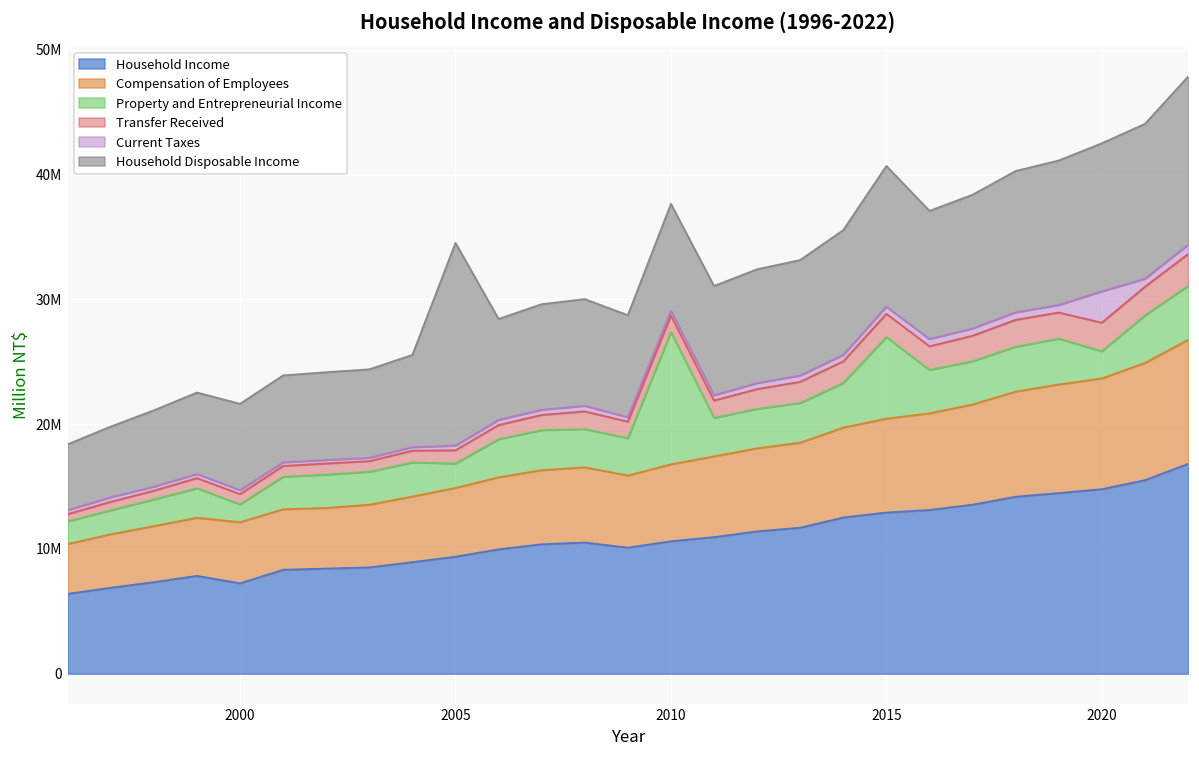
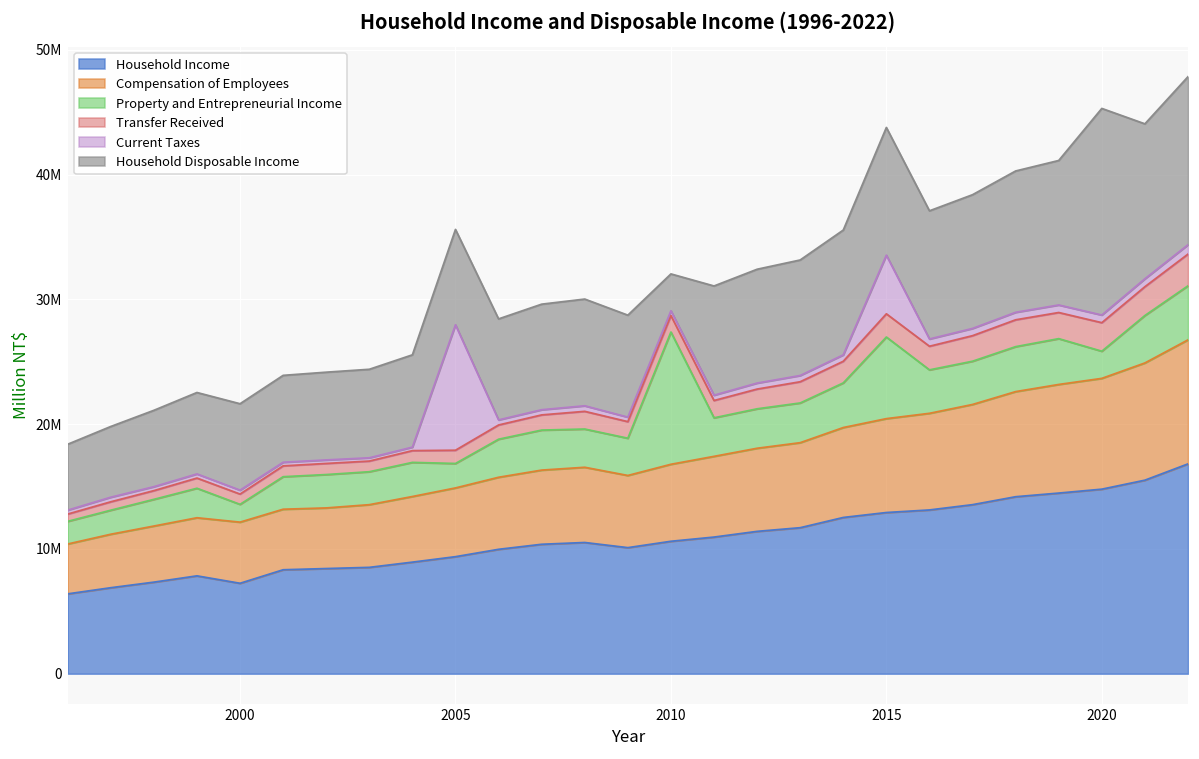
Current Taxes, 2005: 400000 -> 10100000
Household Disposable Income, 2005: 16200000 -> 7600000
Household Disposable Income, 2010: 8600000 -> 3000000
Current Taxes, 2015: 600000 -> 4700000
Household Disposable Income, 2015: 11300000 -> 10200000
Current Taxes, 2020: 2500000 -> 600000
Household Disposable Income, 2020: 11900000 -> 16600000
